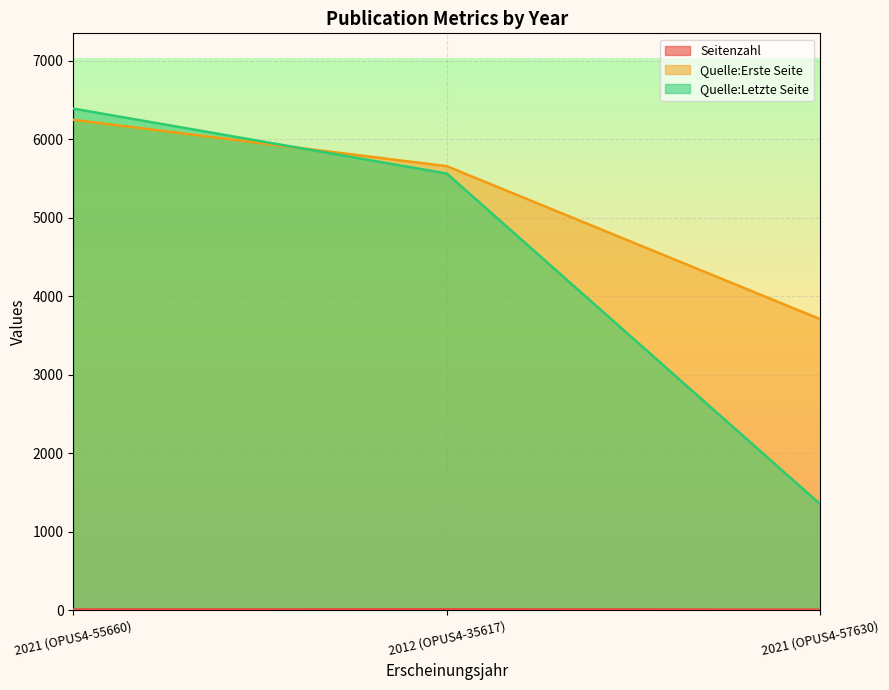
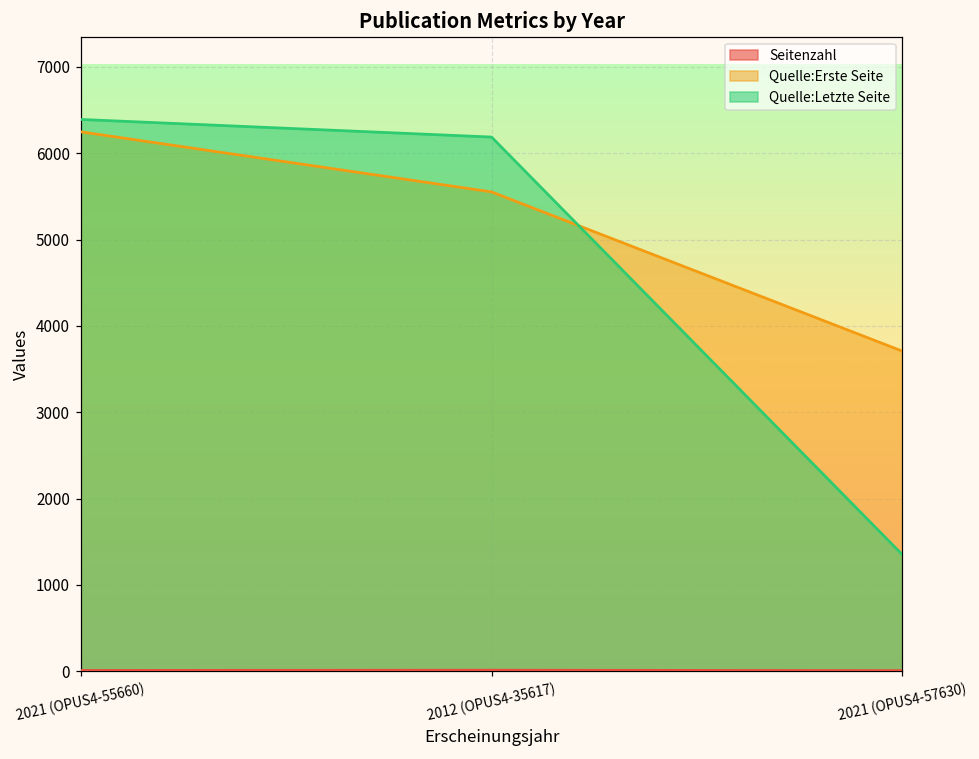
Quelle:Erste Seite, 2012 (OPUS4-35617): 5700 -> 5600
Quelle:Letzte Seite, 2012 (OPUS4-35617): 5600 -> 6200
